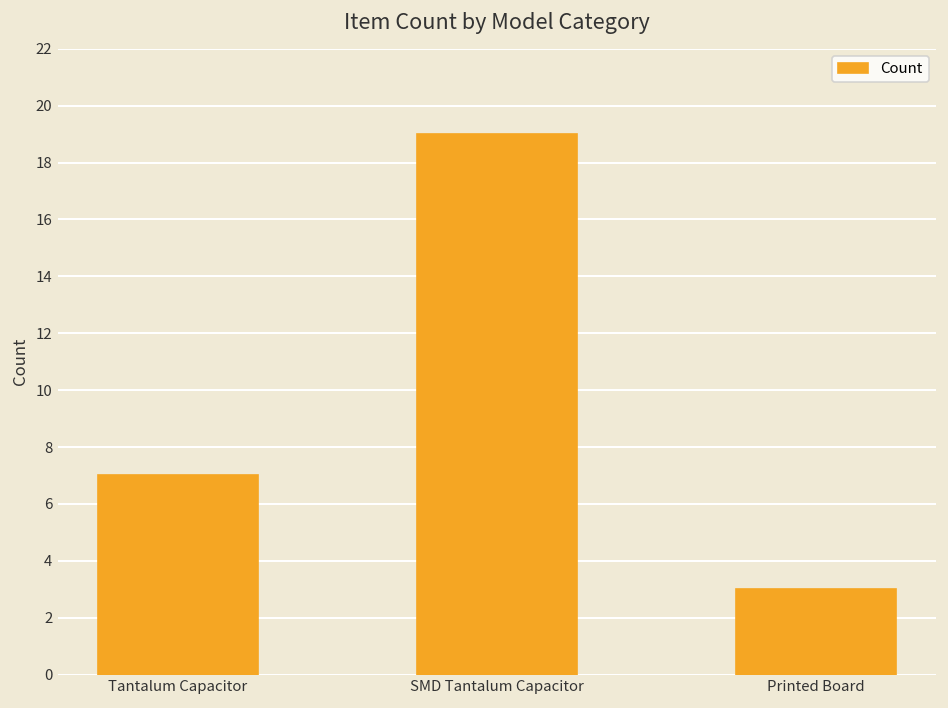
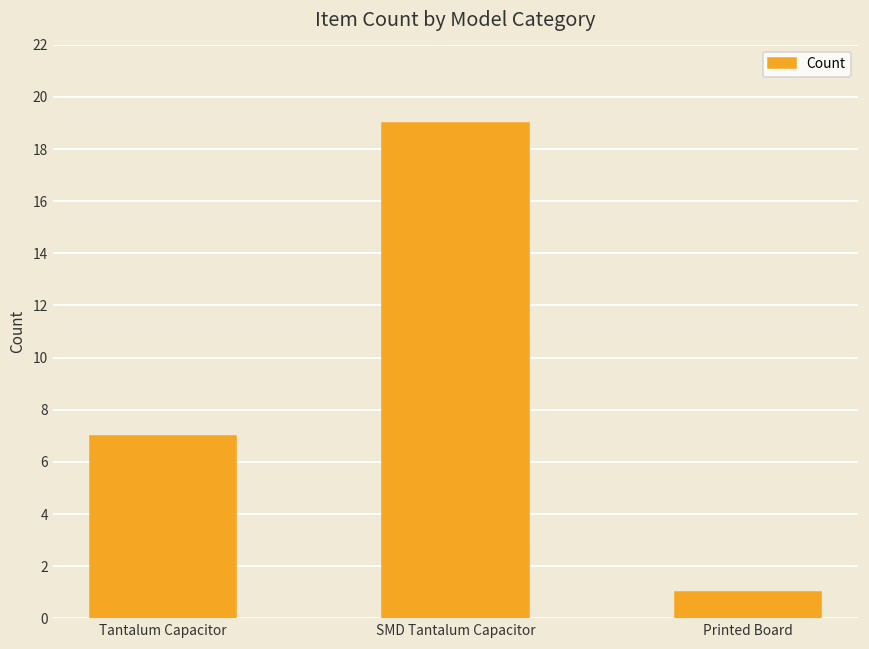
Printed Board: 3 -> 1
